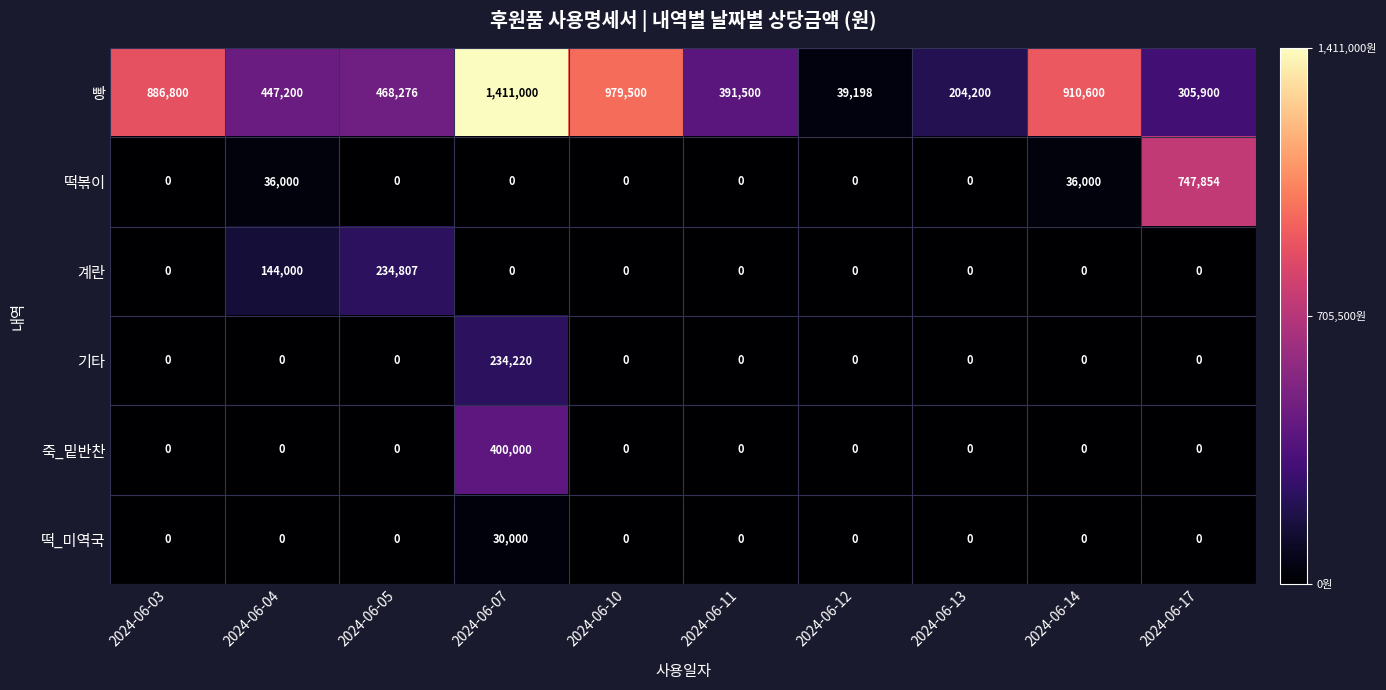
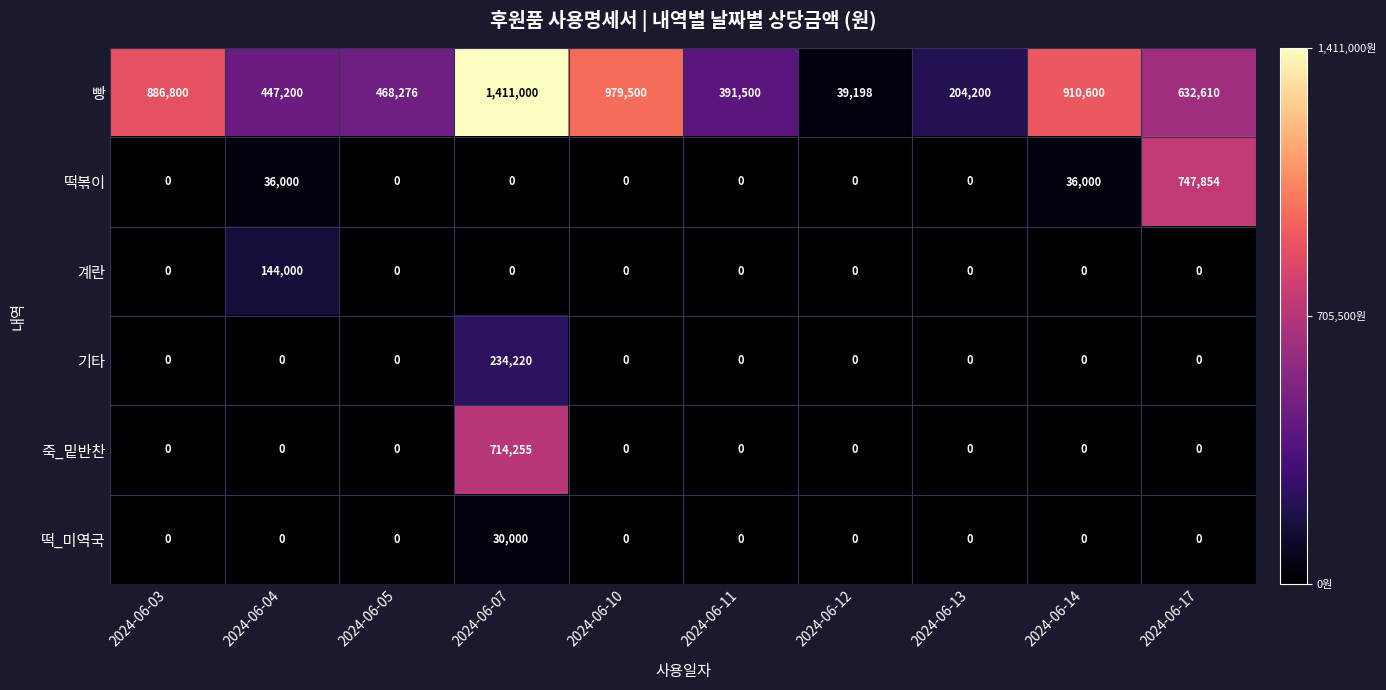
빵, 2024-06-17: 305,900 -> 632,610
계란, 2024-06-05: 234,807 -> 0
죽_밑반찬, 2024-06-07: 400,000 -> 714,255
